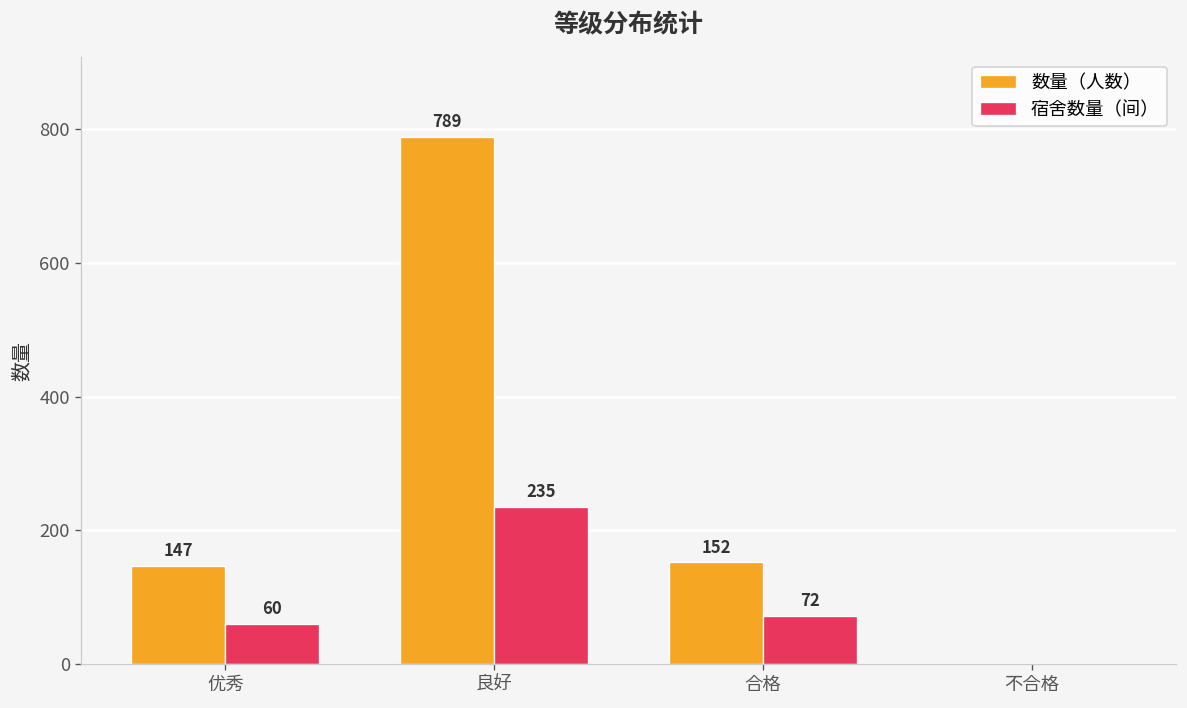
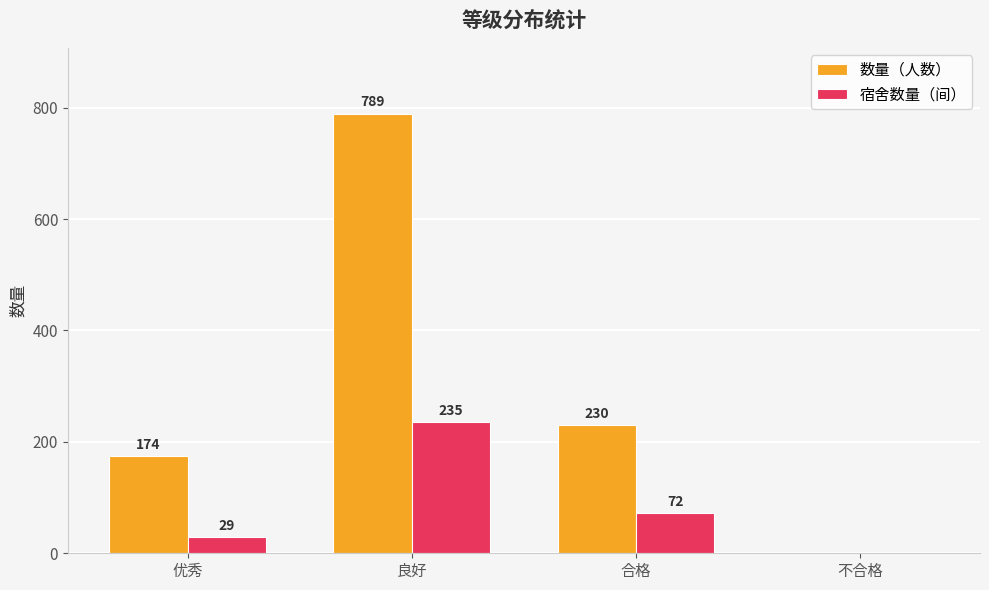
数量（人数）, 优秀: 147 -> 174
宿舍数量（间）, 优秀: 60 -> 29
数量（人数）, 合格: 152 -> 230
